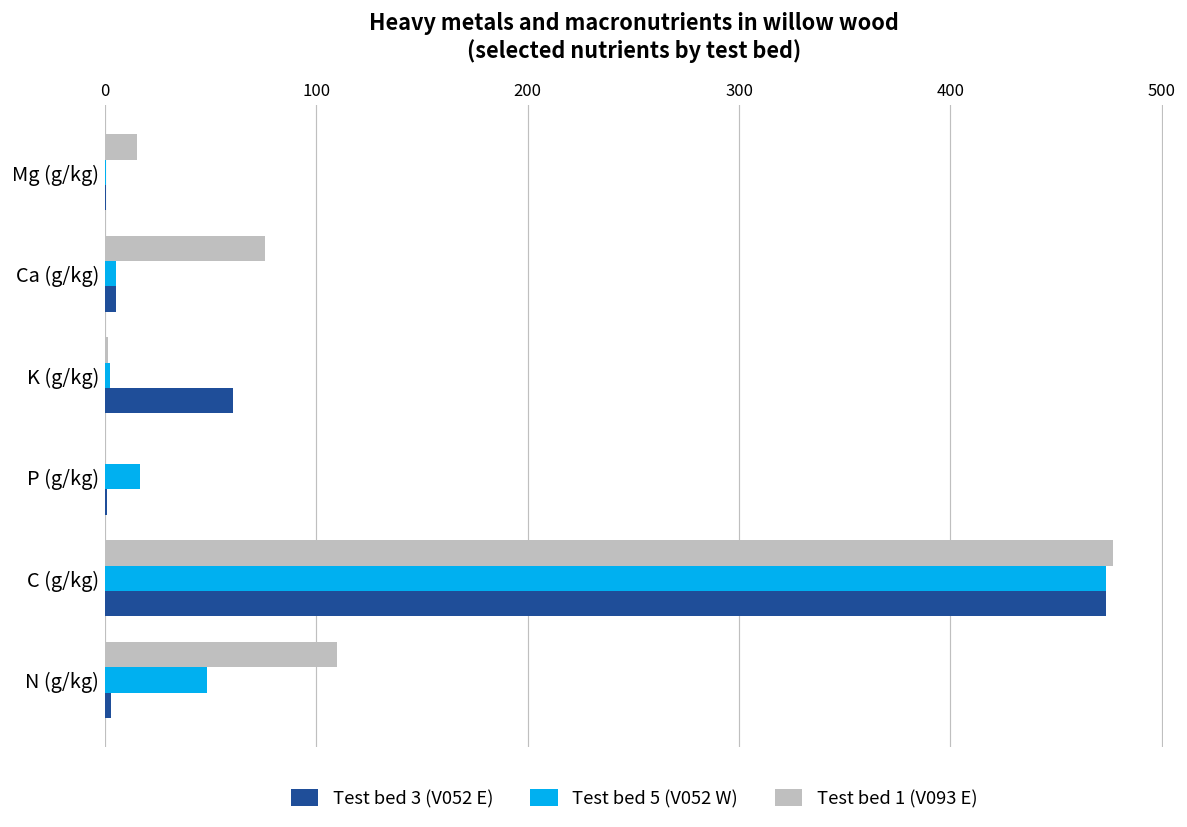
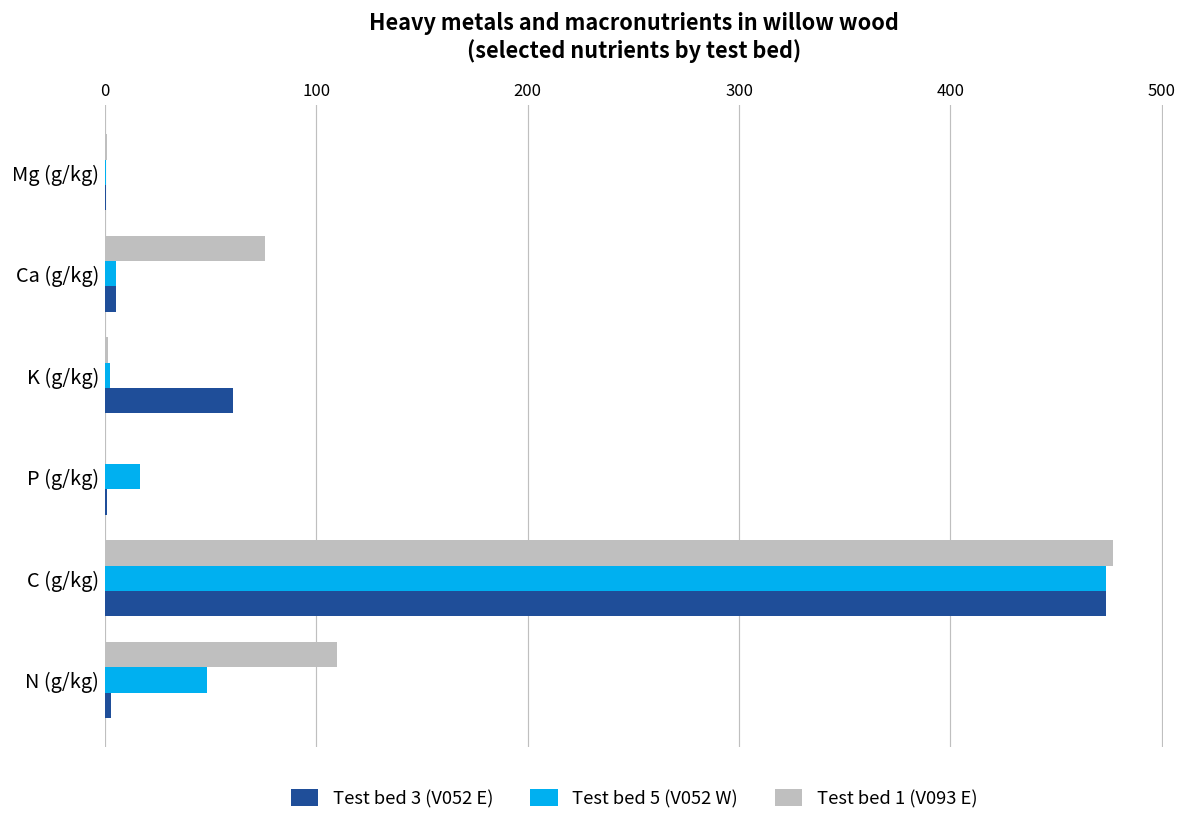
Test bed 1 (V093 E), Mg (g/kg): 15 -> 1
